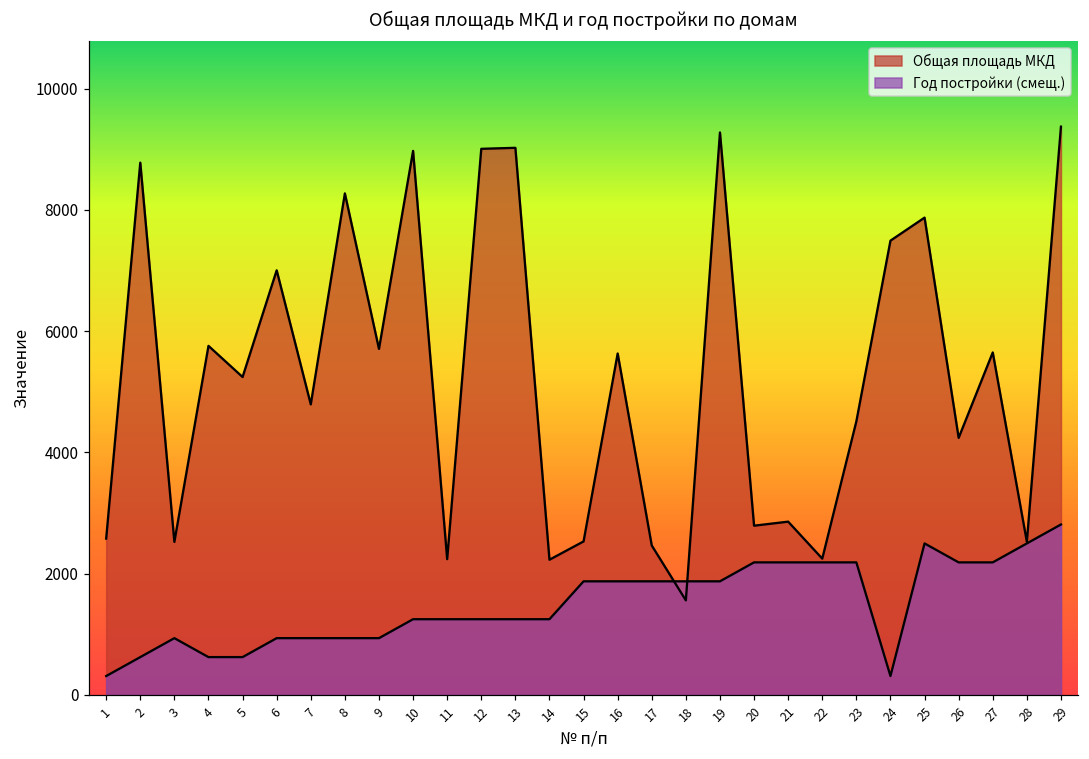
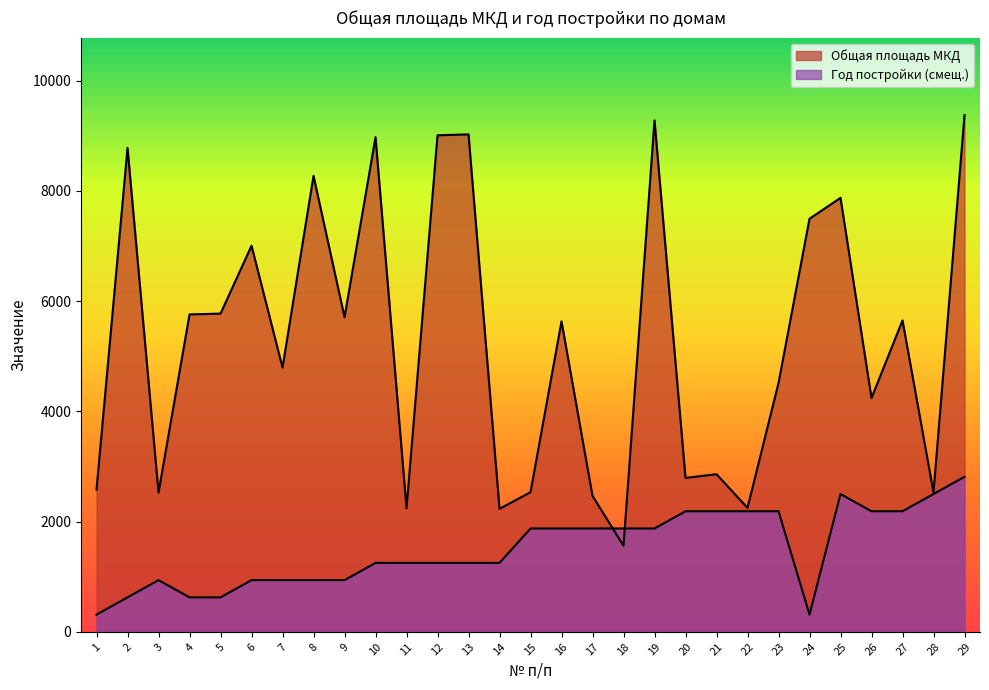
Общая площадь МКД, 5: 5200 -> 5800
